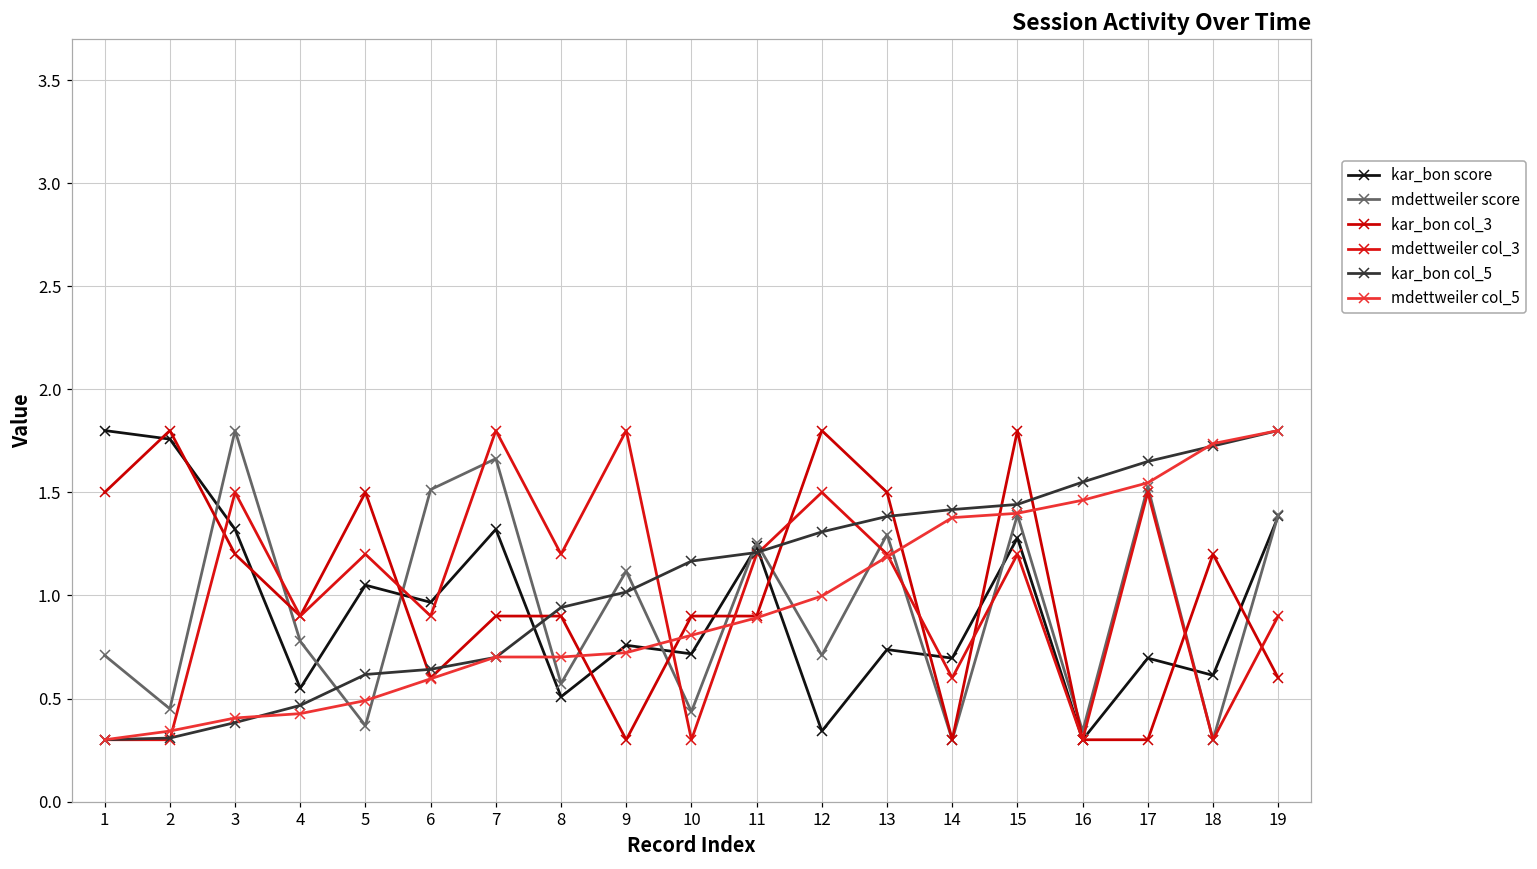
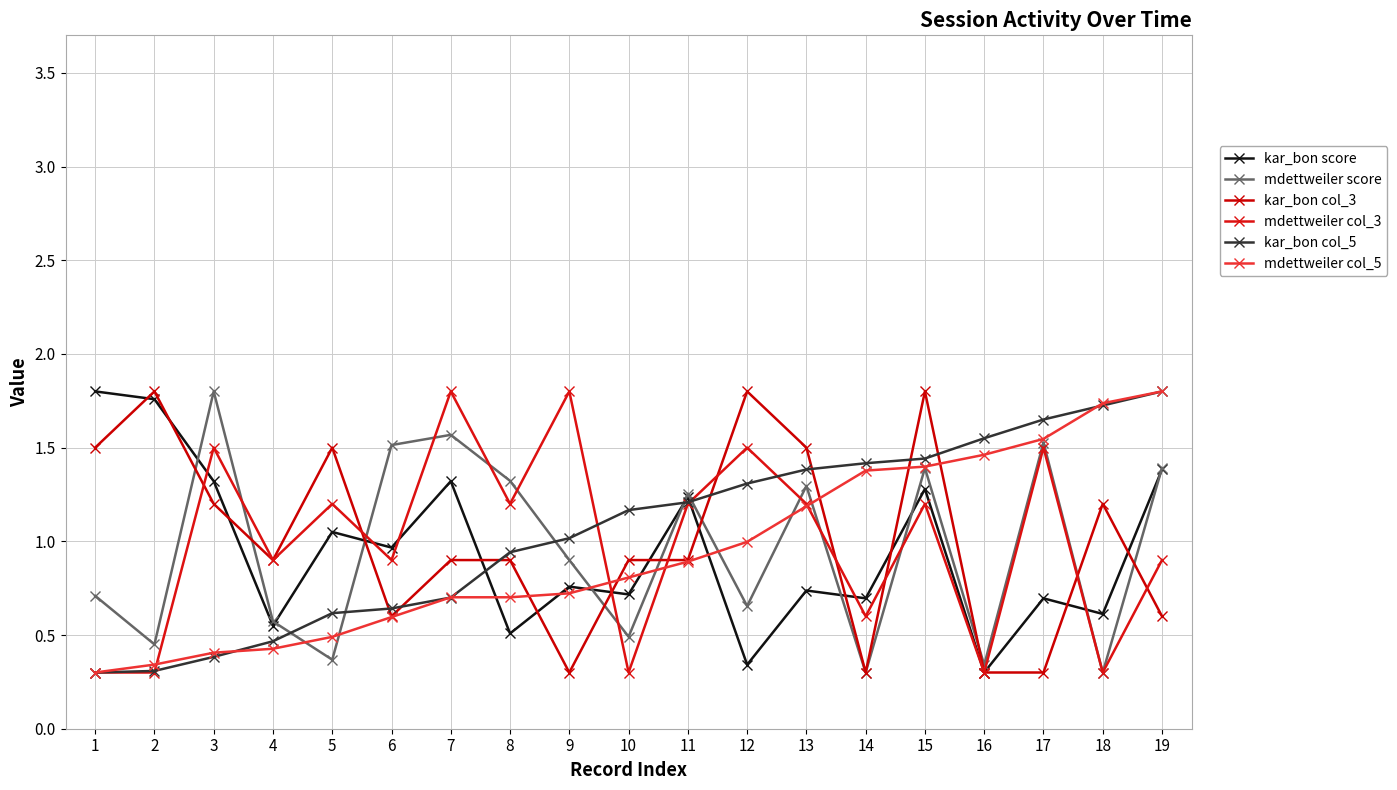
mdettweiler score, 4: 0.78 -> 0.57
mdettweiler score, 7: 1.66 -> 1.57
mdettweiler score, 8: 0.57 -> 1.32
mdettweiler score, 9: 1.12 -> 0.90
mdettweiler score, 10: 0.44 -> 0.49
mdettweiler score, 12: 0.71 -> 0.65
